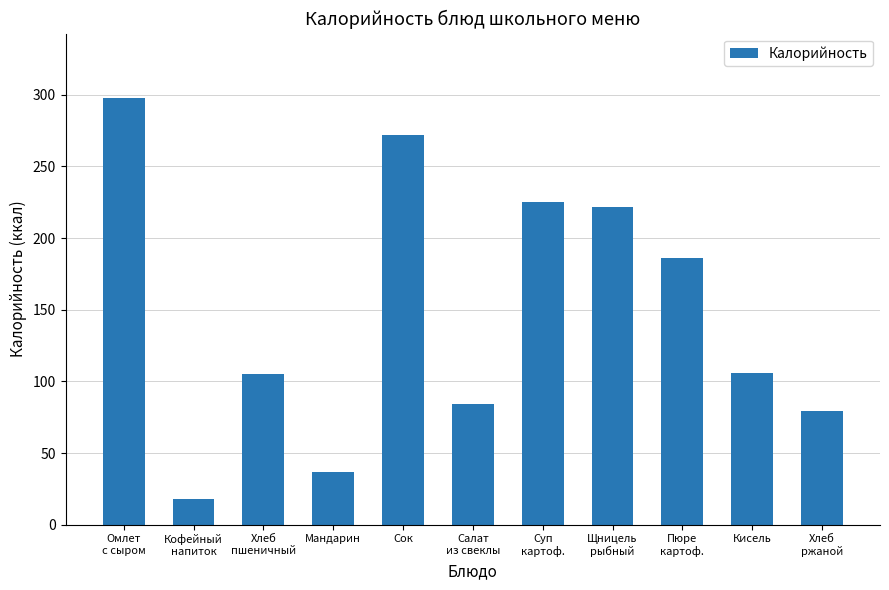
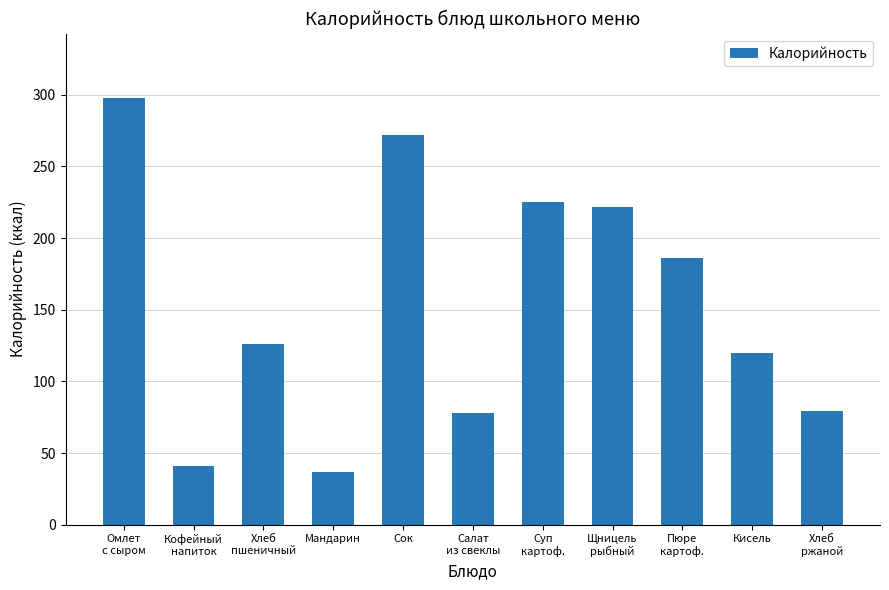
Кофейный напиток: 18 -> 41
Хлеб пшеничный: 105 -> 126
Салат из свеклы: 84 -> 78
Кисель: 106 -> 120
